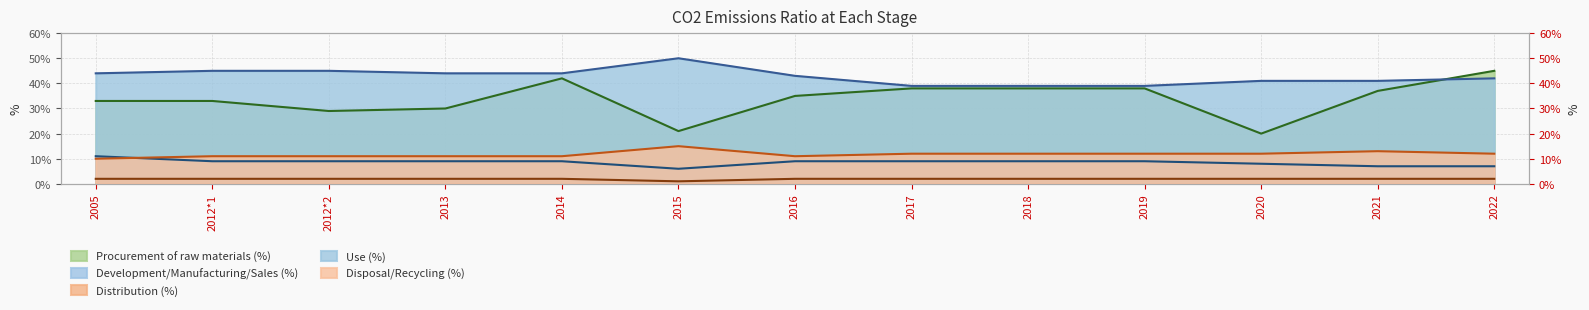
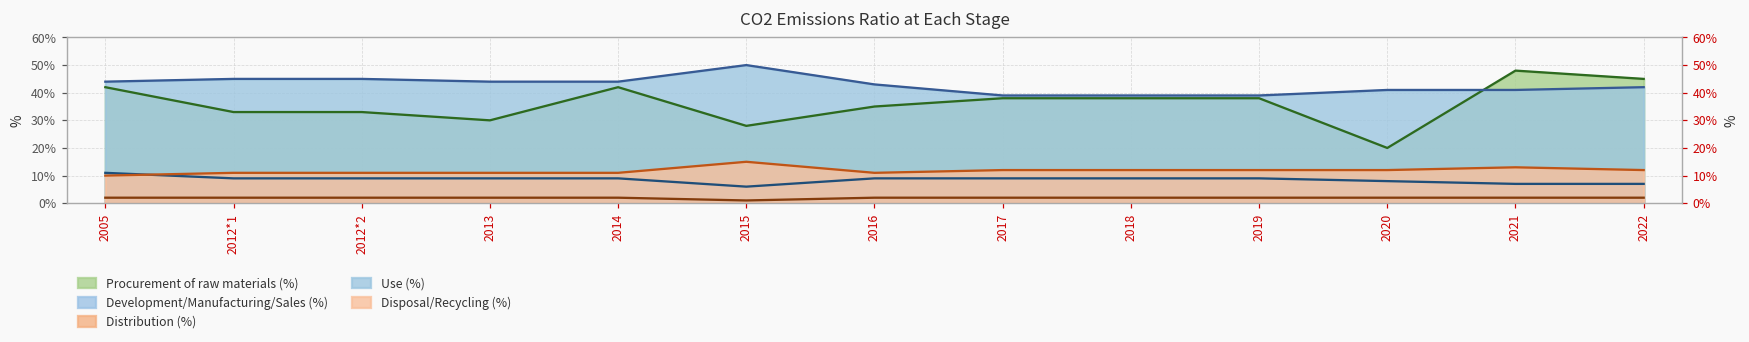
Procurement of raw materials (%), 2005: 33% -> 42%
Procurement of raw materials (%), 2012*2: 29% -> 33%
Procurement of raw materials (%), 2015: 21% -> 28%
Procurement of raw materials (%), 2021: 37% -> 48%
